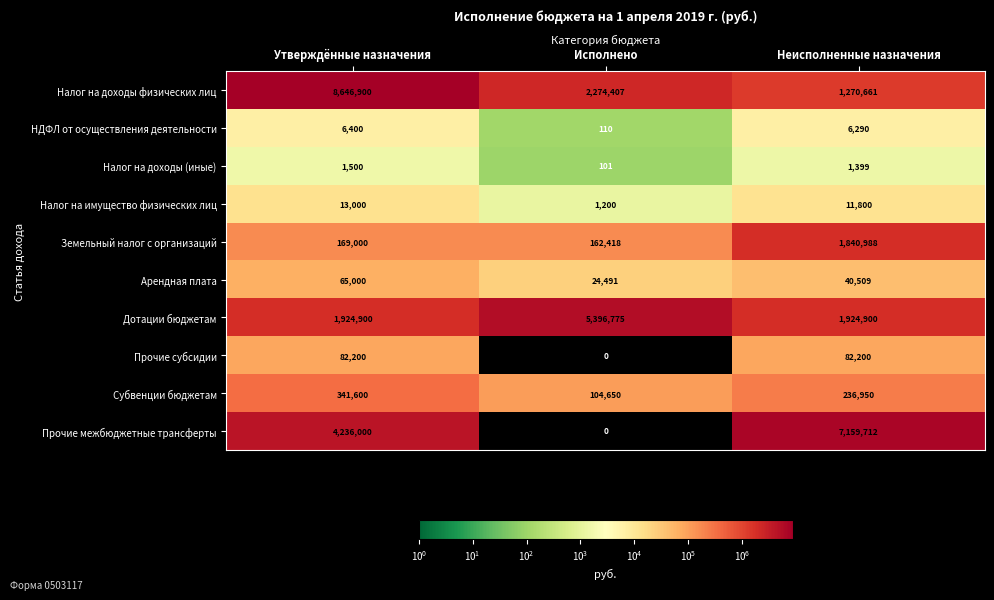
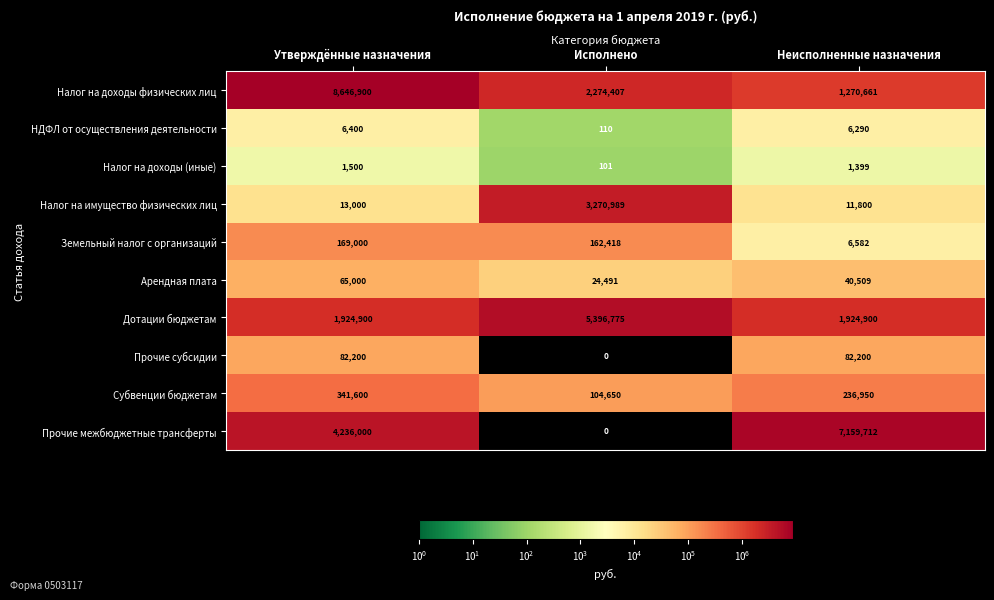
Налог на имущество физических лиц, Исполнено: 1,200 -> 3,270,989
Земельный налог с организаций, Неисполненные назначения: 1,840,988 -> 6,582
